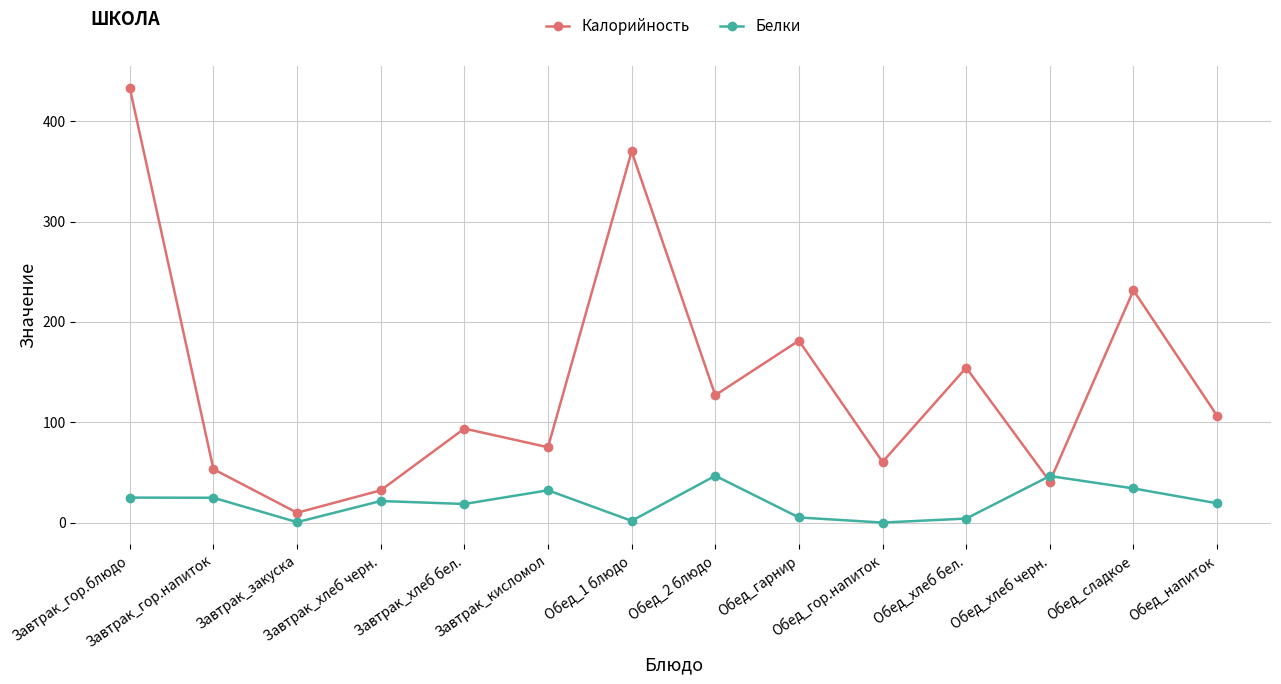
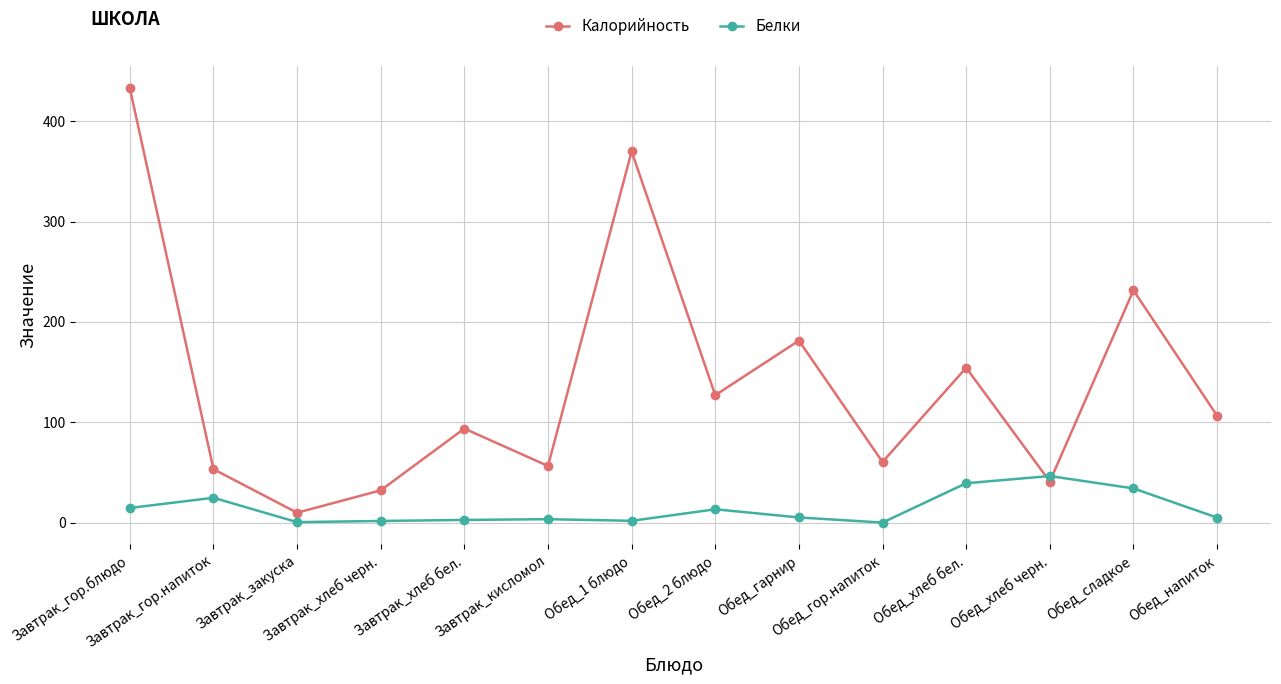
Белки, Завтрак_гор.блюдо: 25 -> 15
Белки, Завтрак_хлеб черн.: 22 -> 2
Белки, Завтрак_хлеб бел.: 19 -> 3
Калорийность, Завтрак_кисломол: 75 -> 56
Белки, Завтрак_кисломол: 32 -> 3
Белки, Обед_2 блюдо: 47 -> 13
Белки, Обед_хлеб бел.: 4 -> 39
Белки, Обед_напиток: 19 -> 5
